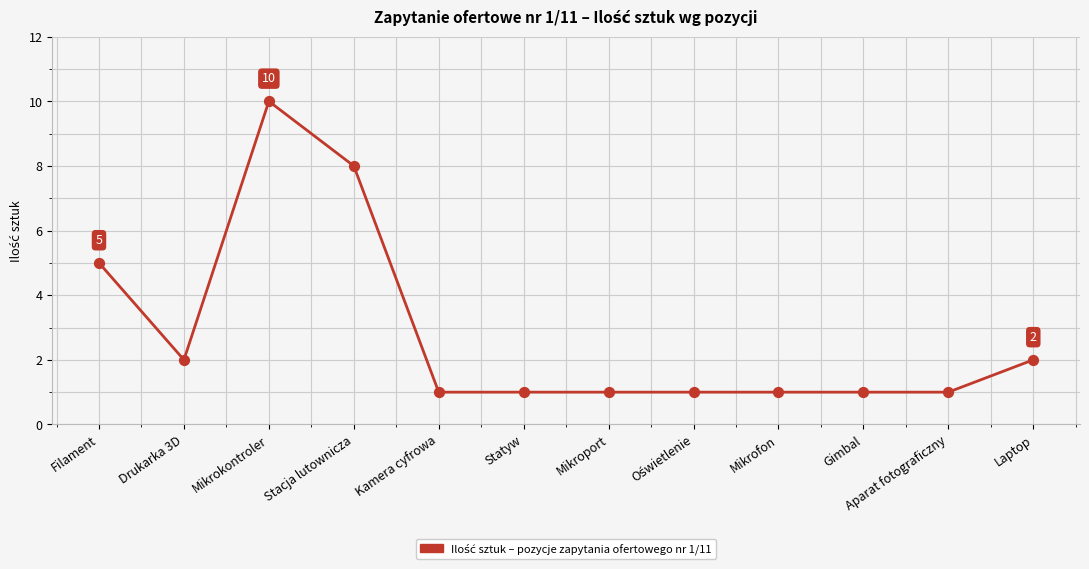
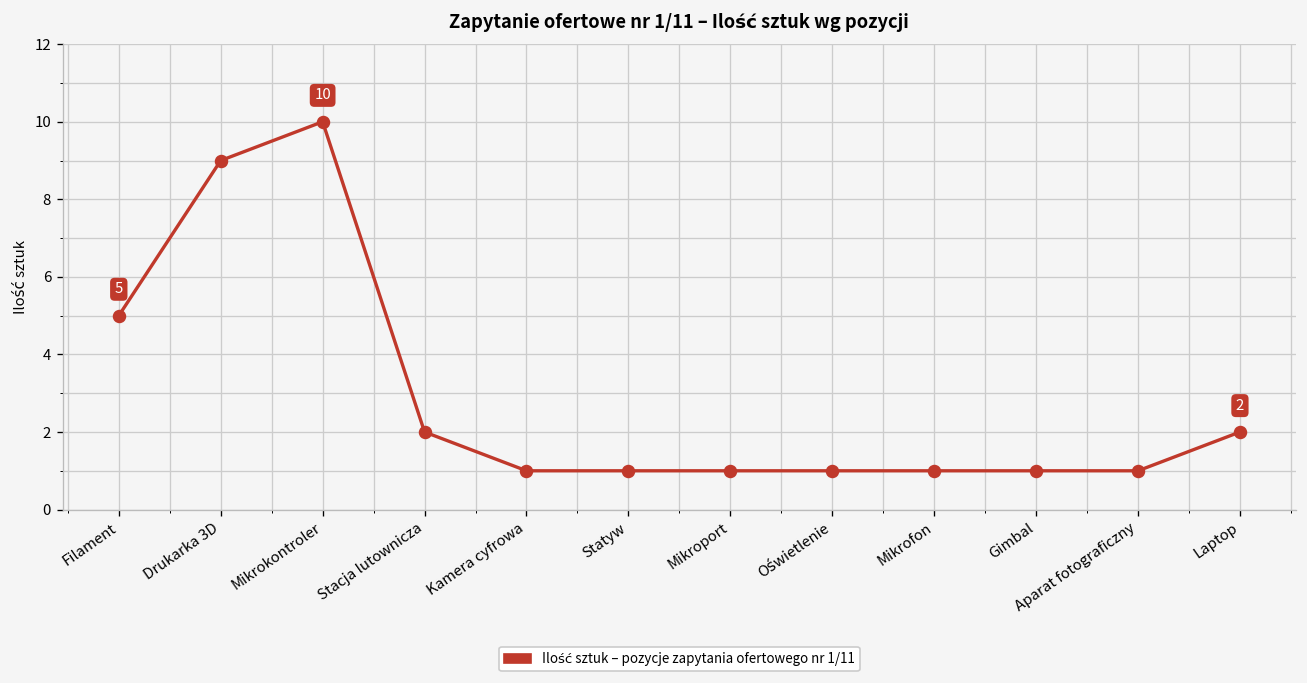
Drukarka 3D: 2 -> 9
Stacja lutownicza: 8 -> 2
